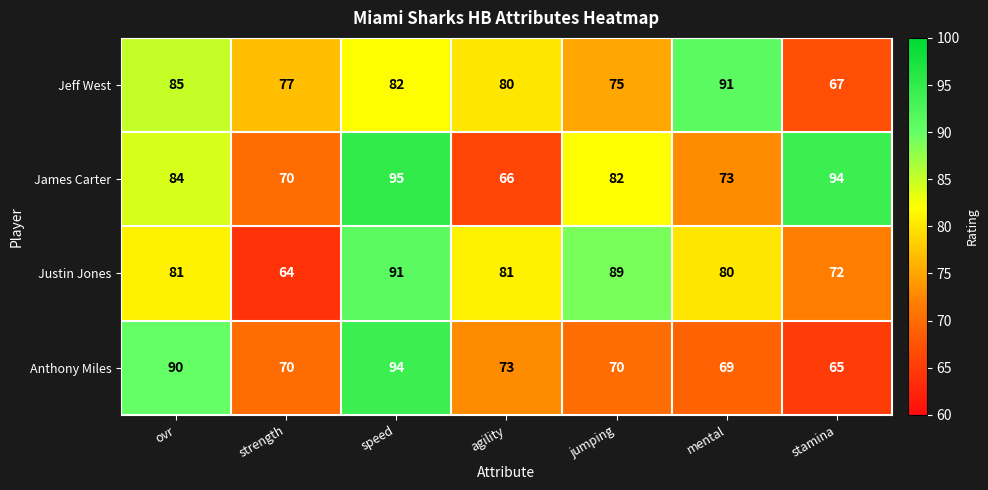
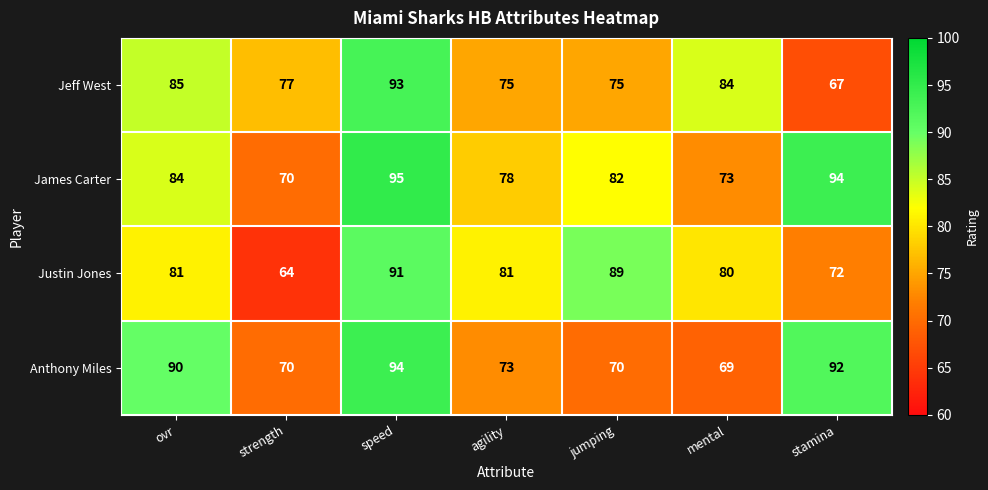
Jeff West, speed: 82 -> 93
Jeff West, agility: 80 -> 75
Jeff West, mental: 91 -> 84
James Carter, agility: 66 -> 78
Anthony Miles, stamina: 65 -> 92
